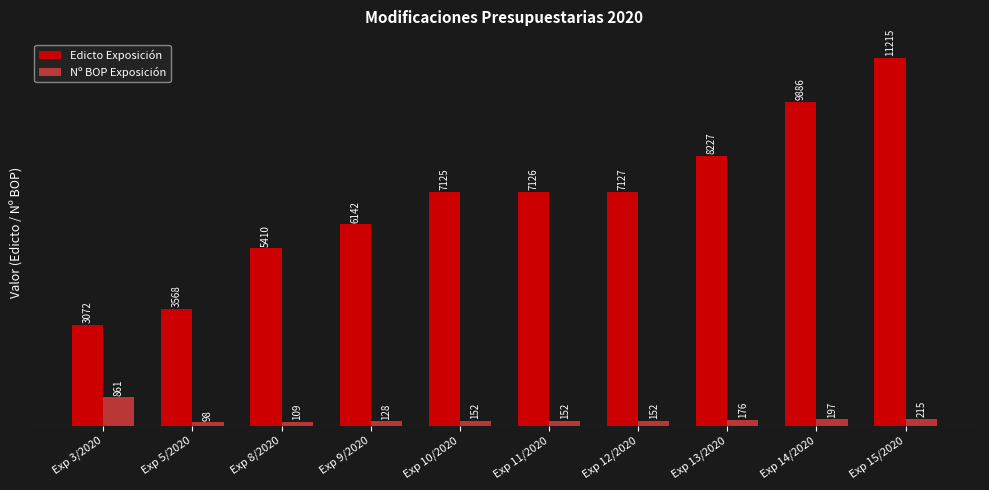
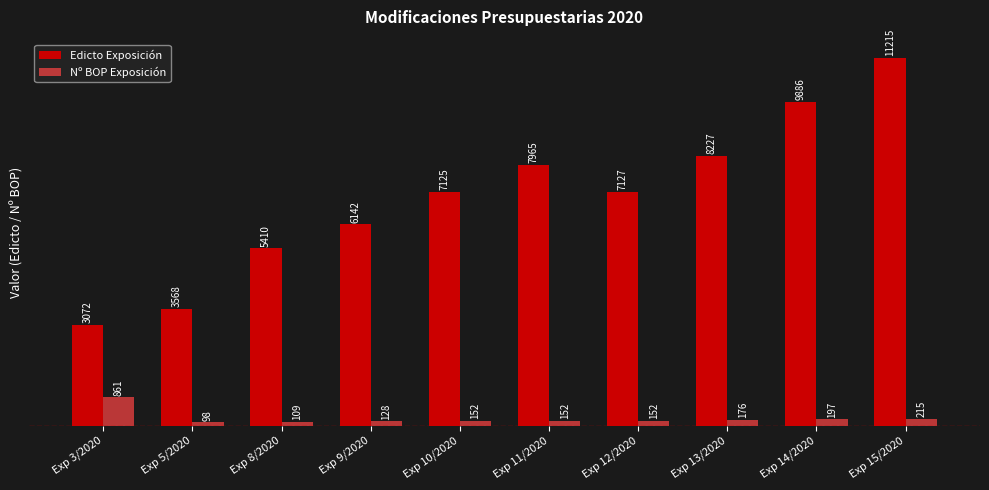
Edicto Exposición, Exp 11/2020: 7126 -> 7965
